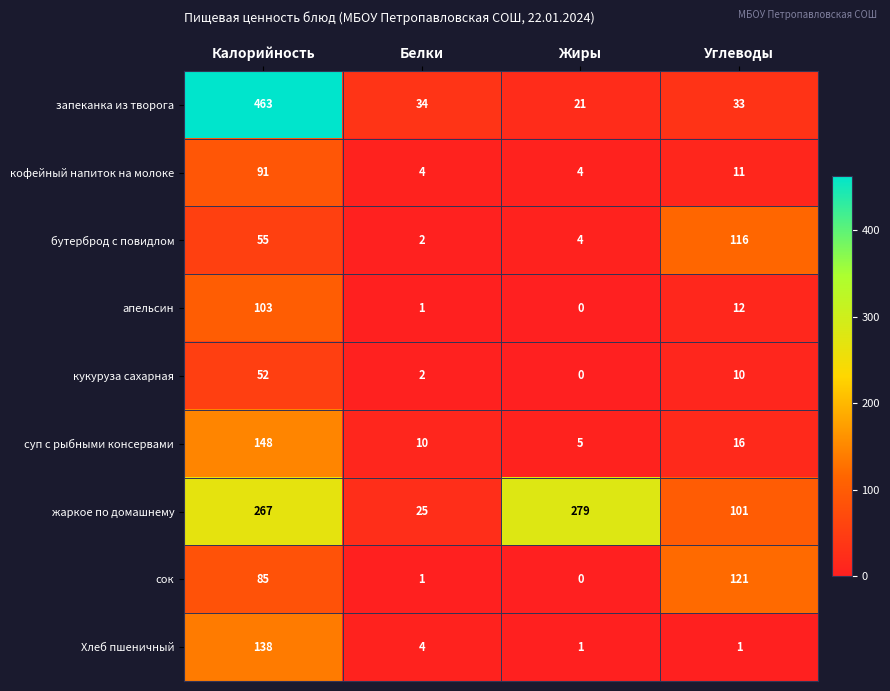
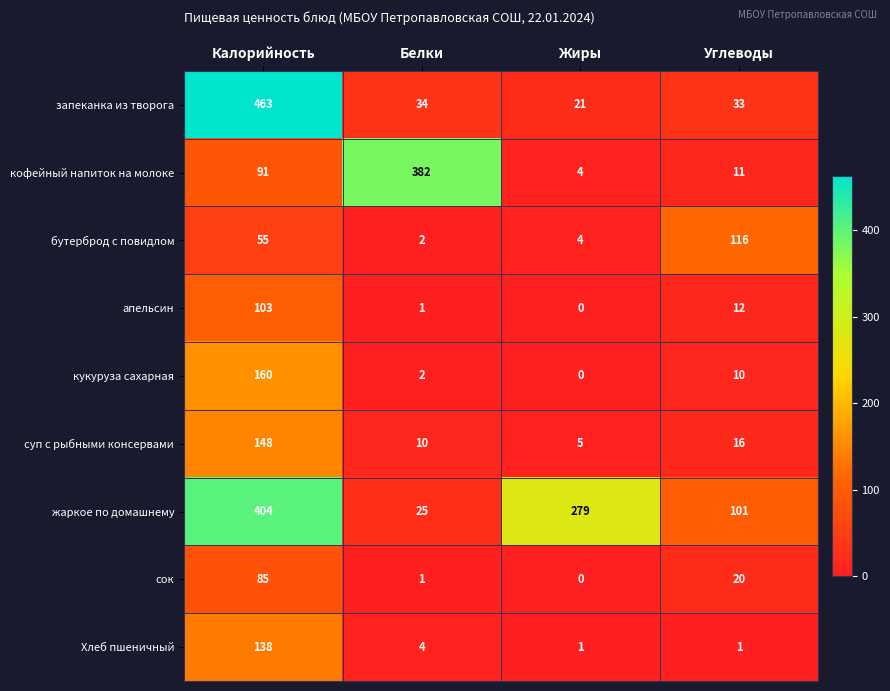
кофейный напиток на молоке, Белки: 4 -> 382
кукуруза сахарная, Калорийность: 52 -> 160
жаркое по домашнему, Калорийность: 267 -> 404
сок, Углеводы: 121 -> 20
